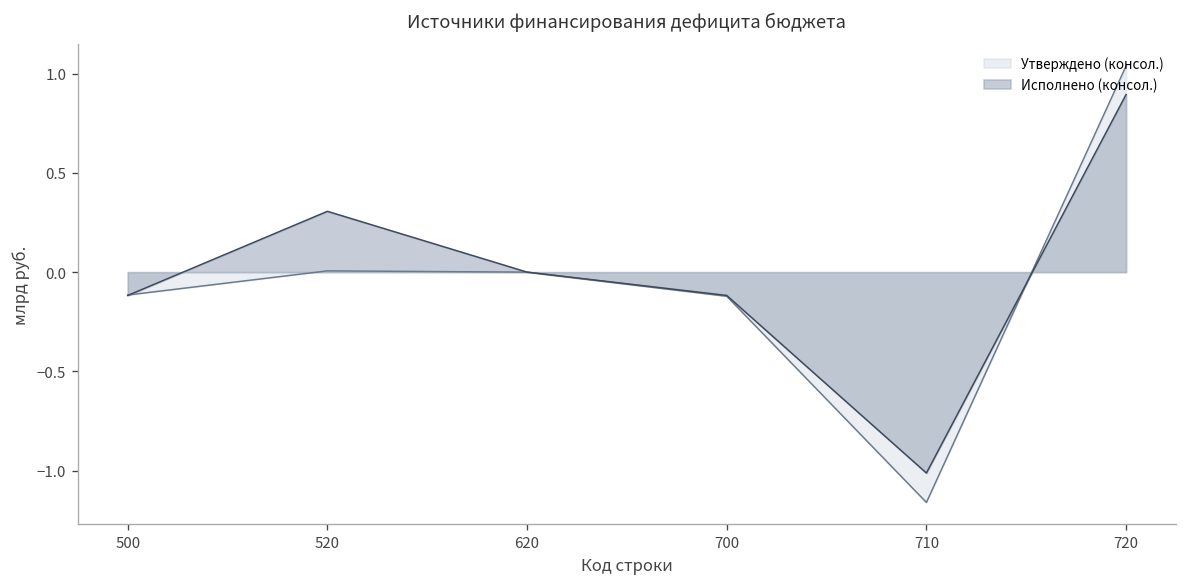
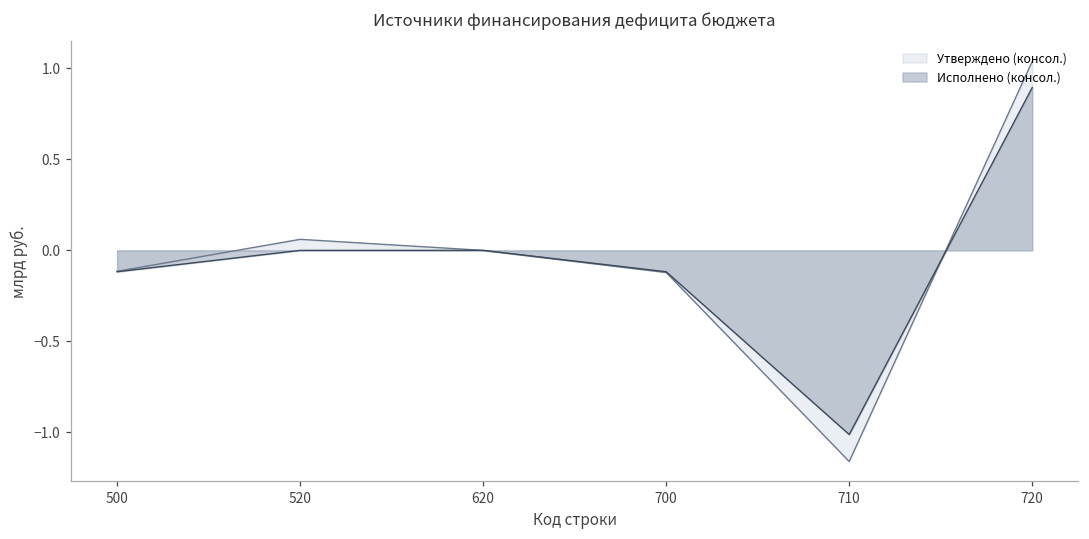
Утверждено (консол.), 520: 0.01 -> 0.06
Исполнено (консол.), 520: 0.31 -> 0.00
